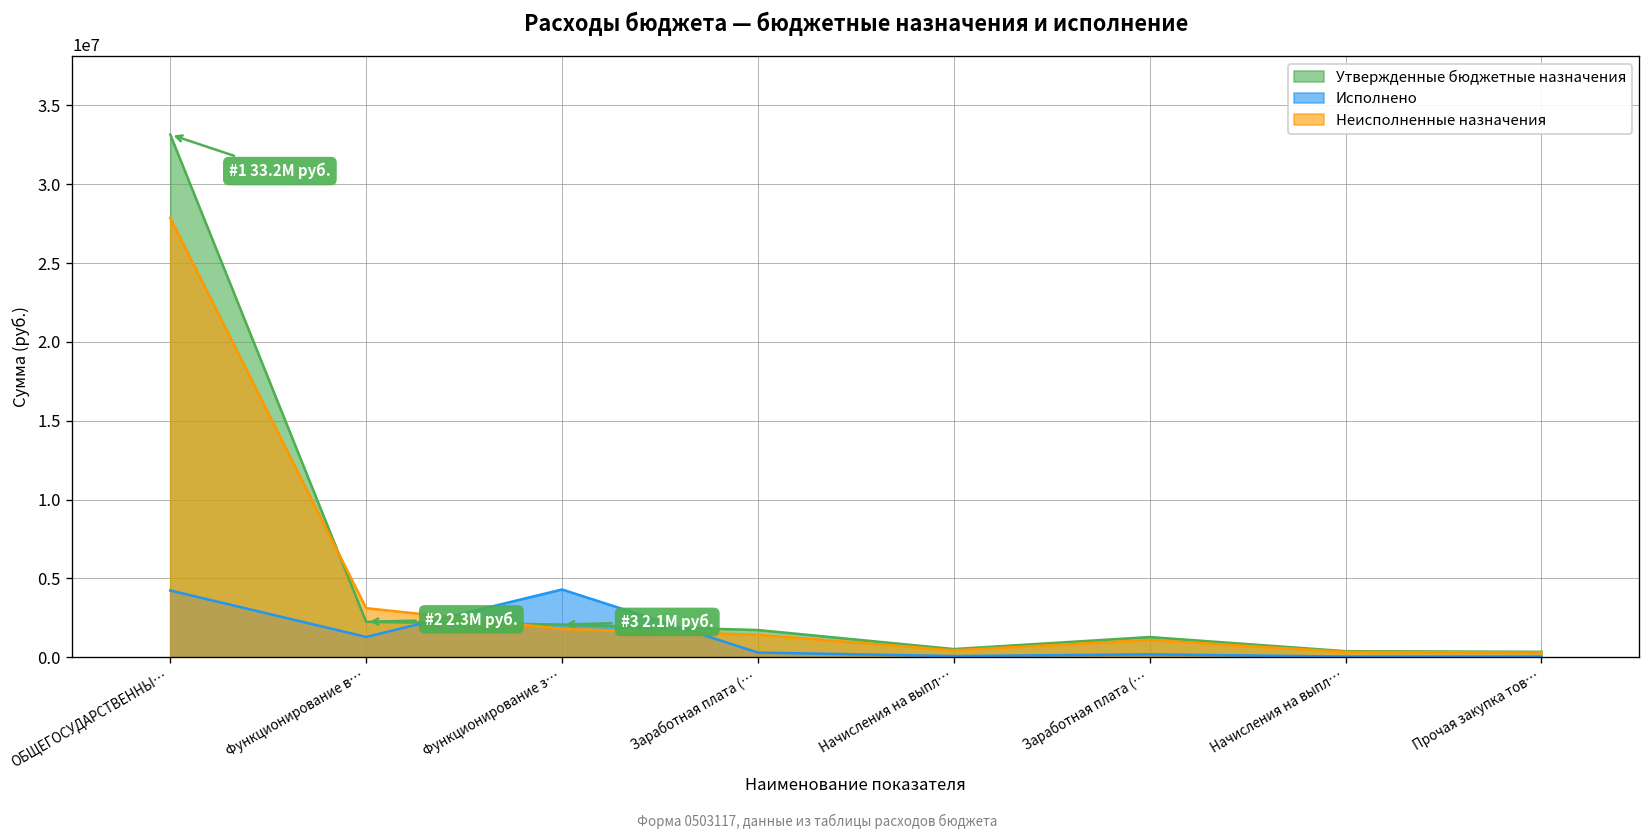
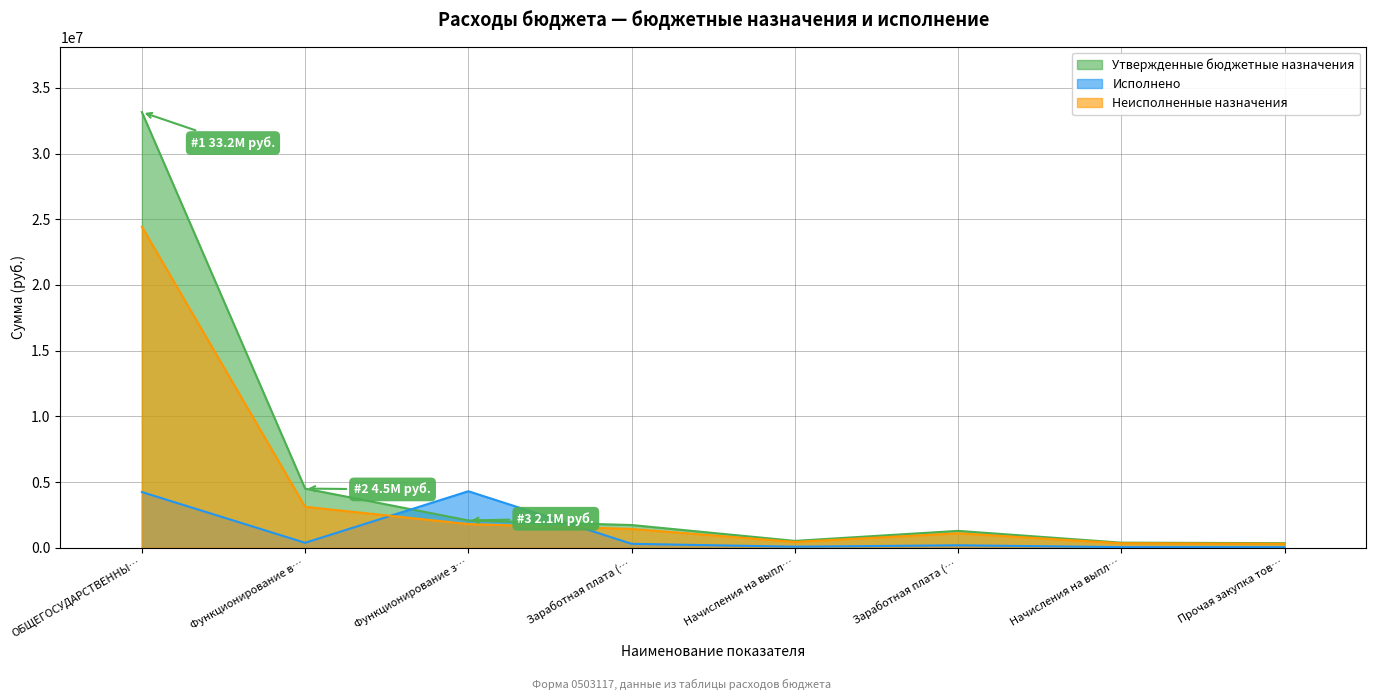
Неисполненные назначения, ОБЩЕГОСУДАРСТВЕННЫ…: 27900000 -> 24400000
Утвержденные бюджетные назначения, Функционирование в…: 2.3M -> 4.5M
Исполнено, Функционирование в…: 1300000 -> 400000
